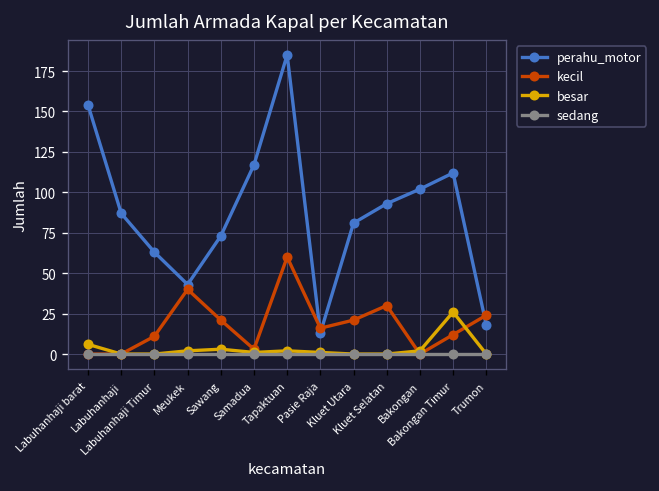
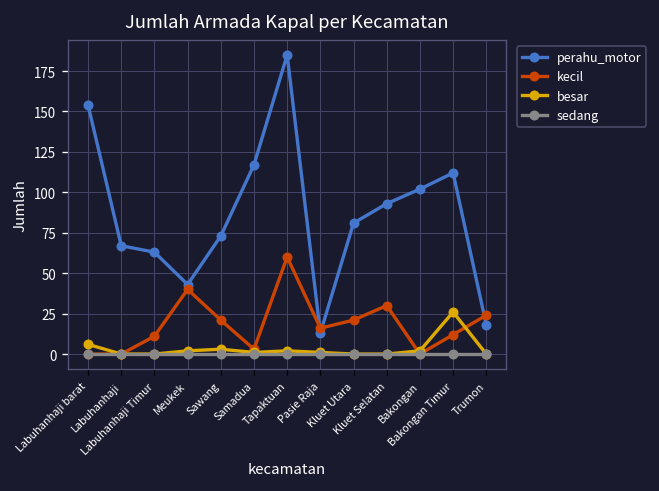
perahu_motor, Labuhanhaji: 87 -> 67
